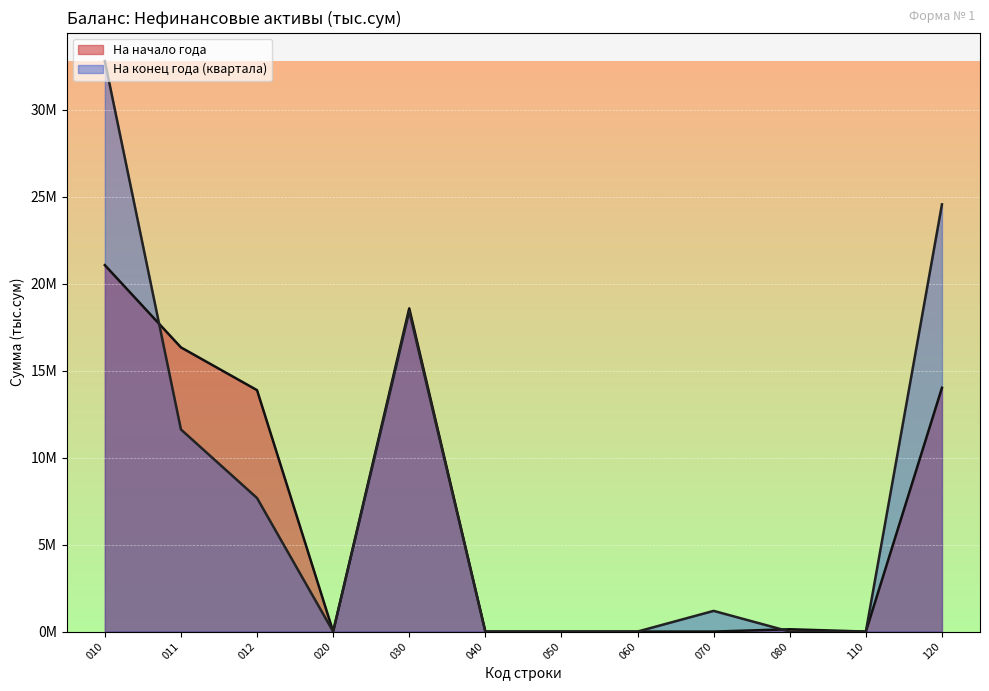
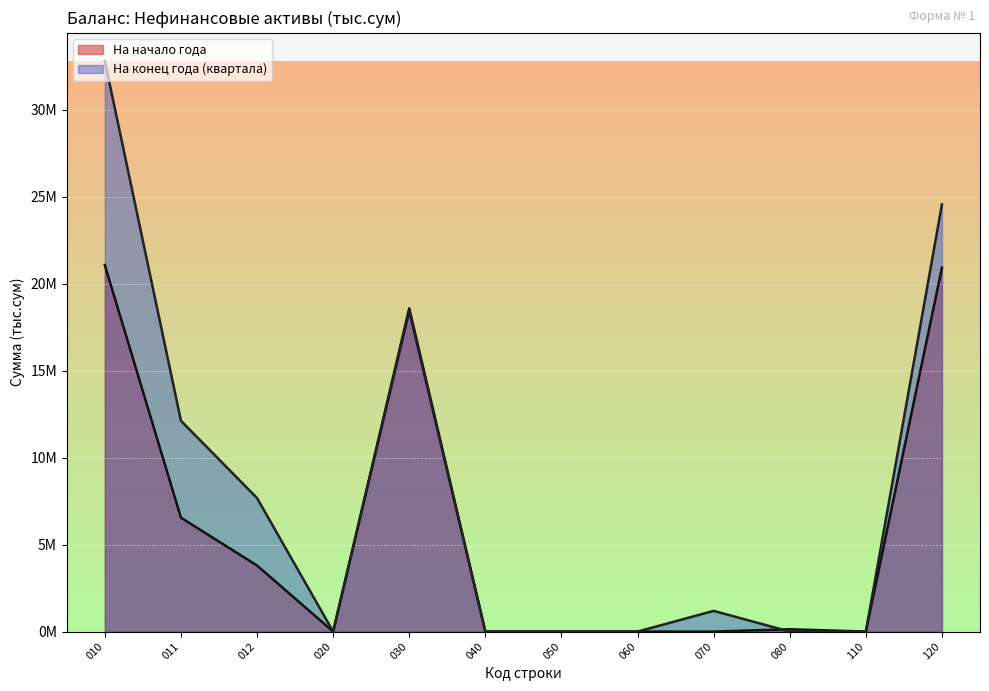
На начало года, 011: 16300000 -> 6600000
На конец года (квартала), 011: 11600000 -> 12100000
На начало года, 012: 13900000 -> 3800000
На начало года, 120: 14000000 -> 20900000
